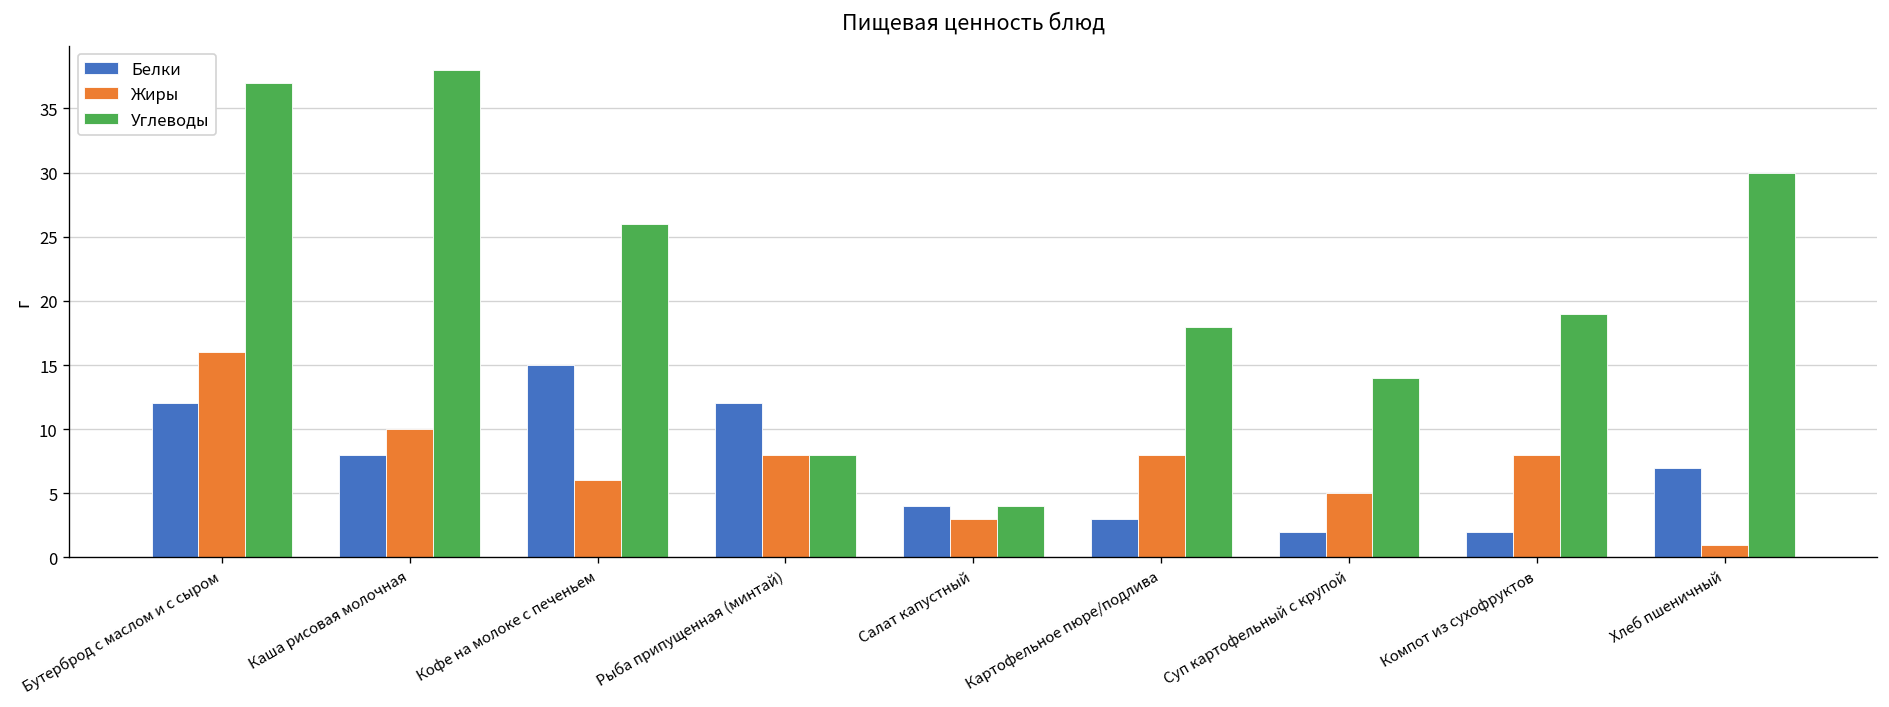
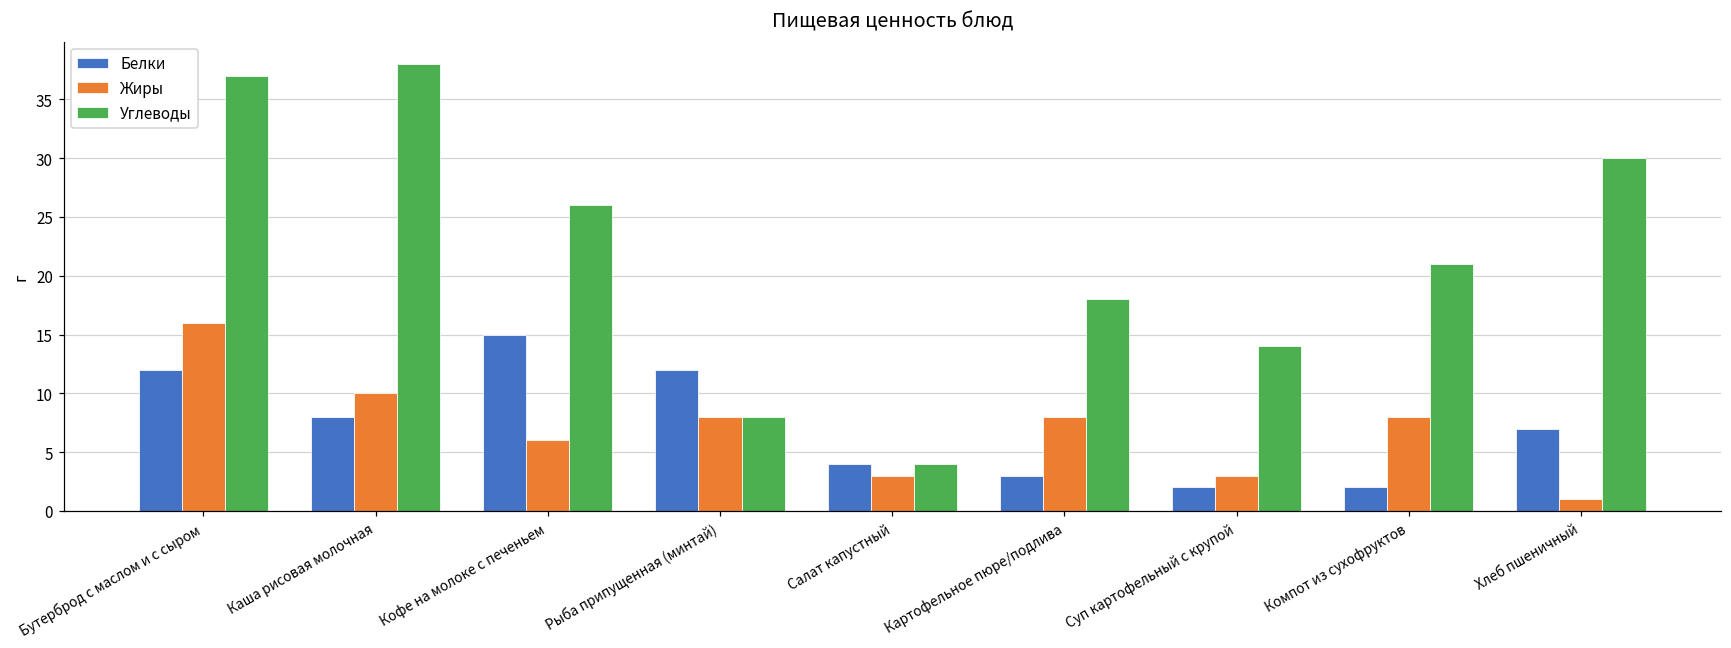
Жиры, Суп картофельный с крупой: 5 -> 3
Углеводы, Компот из сухофруктов: 19 -> 21
